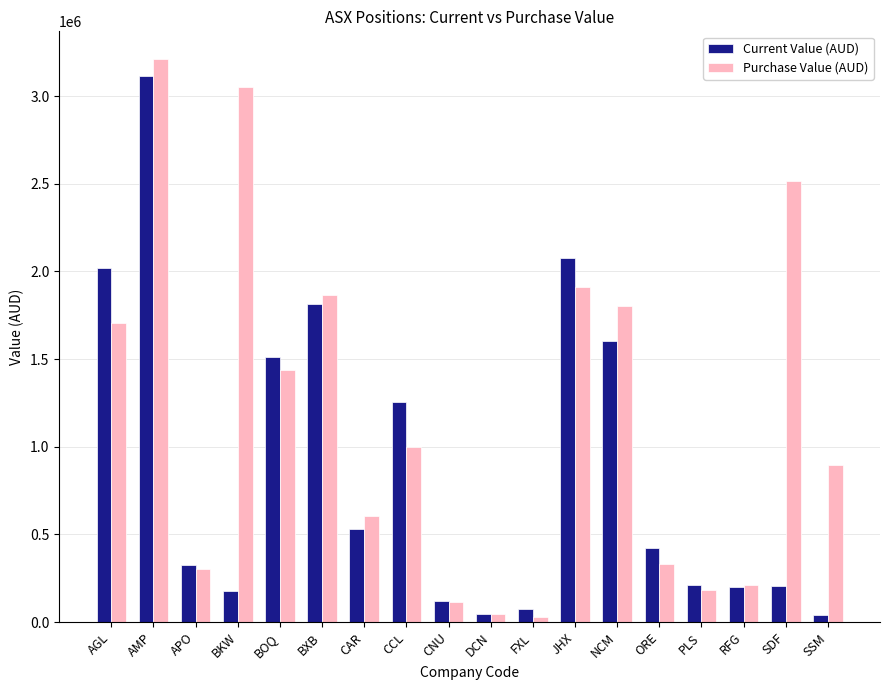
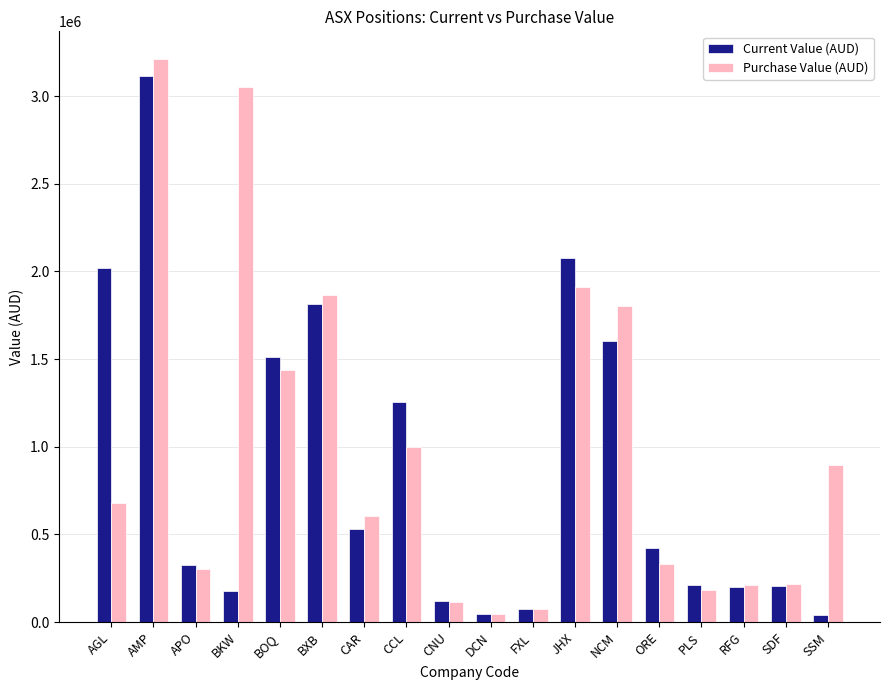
Purchase Value (AUD), AGL: 1710000 -> 680000
Purchase Value (AUD), FXL: 30000 -> 70000
Purchase Value (AUD), SDF: 2510000 -> 220000
